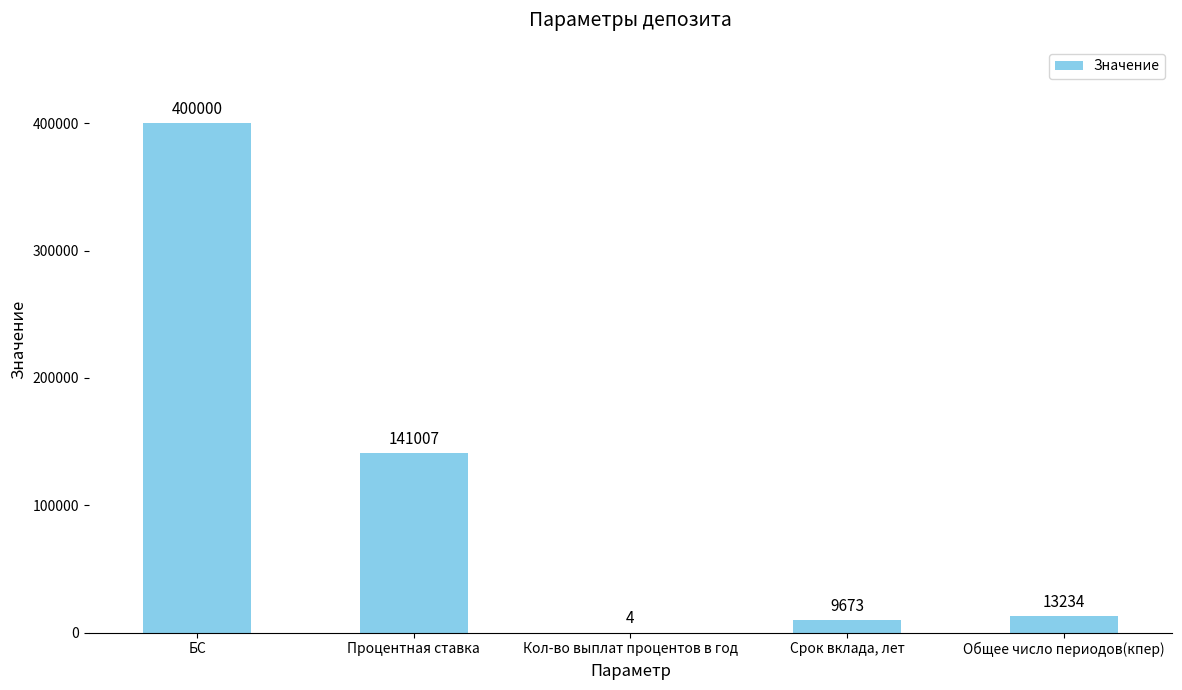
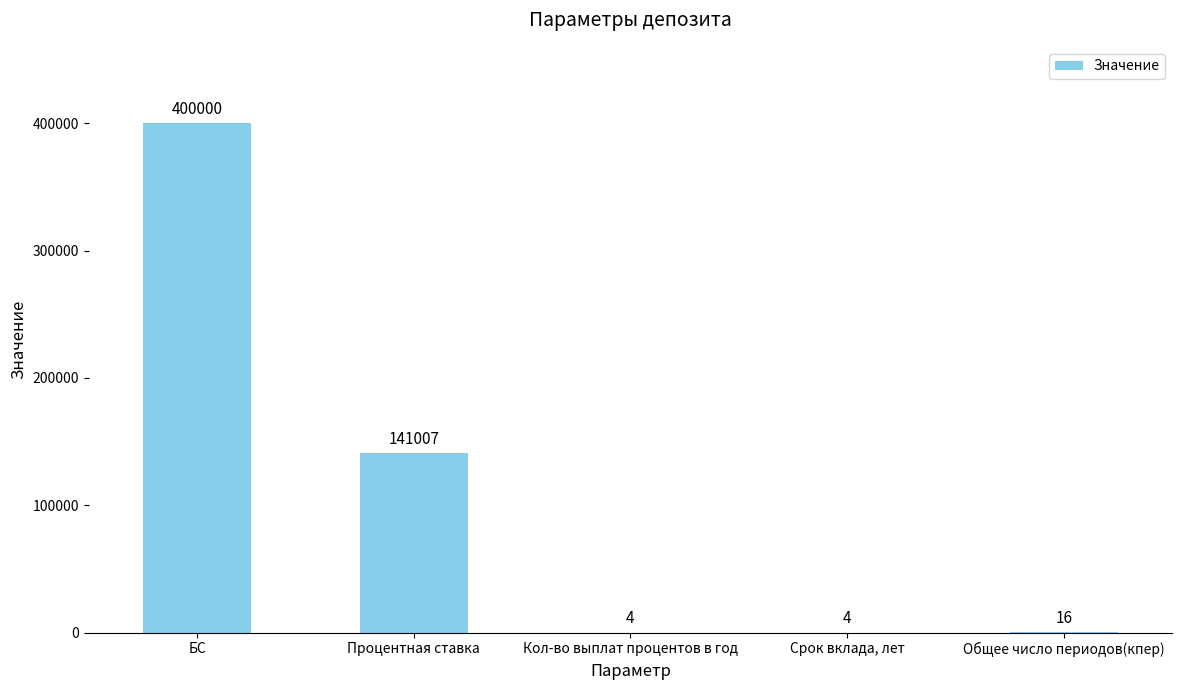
Срок вклада, лет: 9673 -> 4
Общее число периодов(кпер): 13234 -> 16
